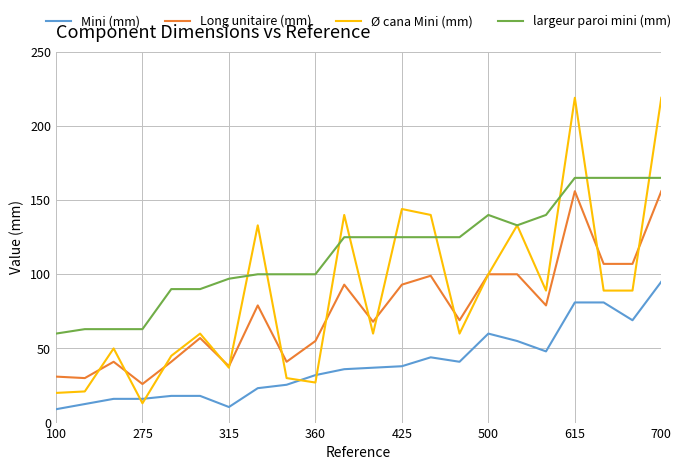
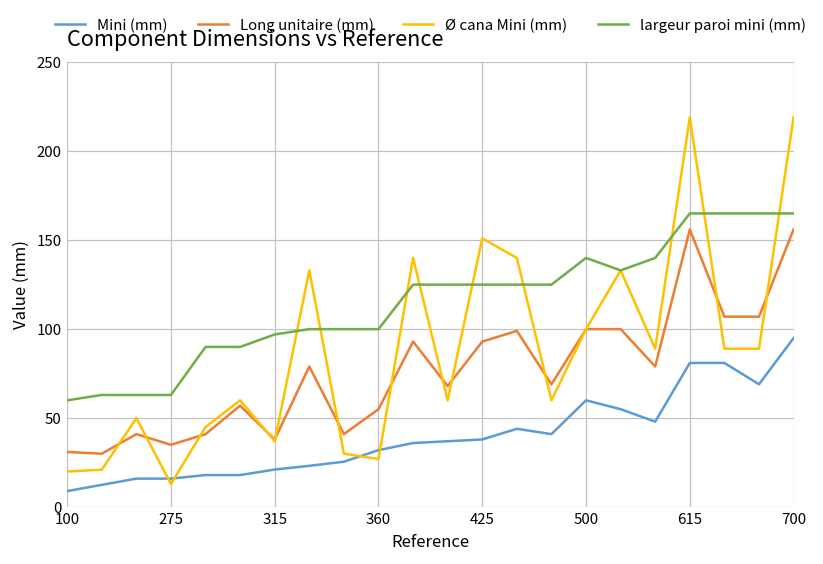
Long unitaire (mm), 275: 26 -> 35
Mini (mm), 315: 11 -> 21
Ø cana Mini (mm), 425: 144 -> 151
